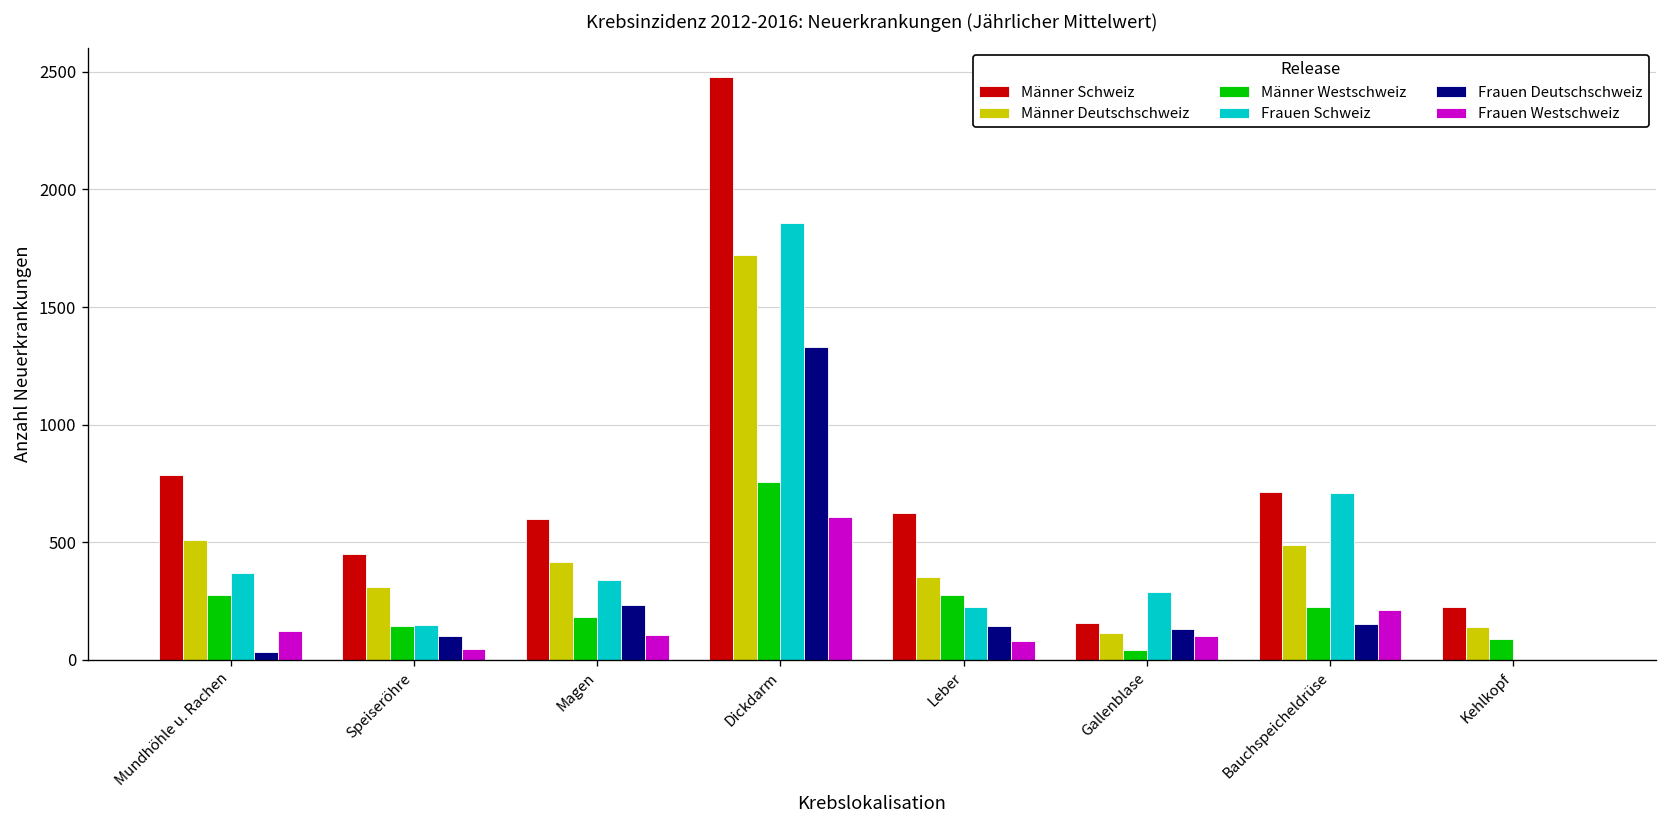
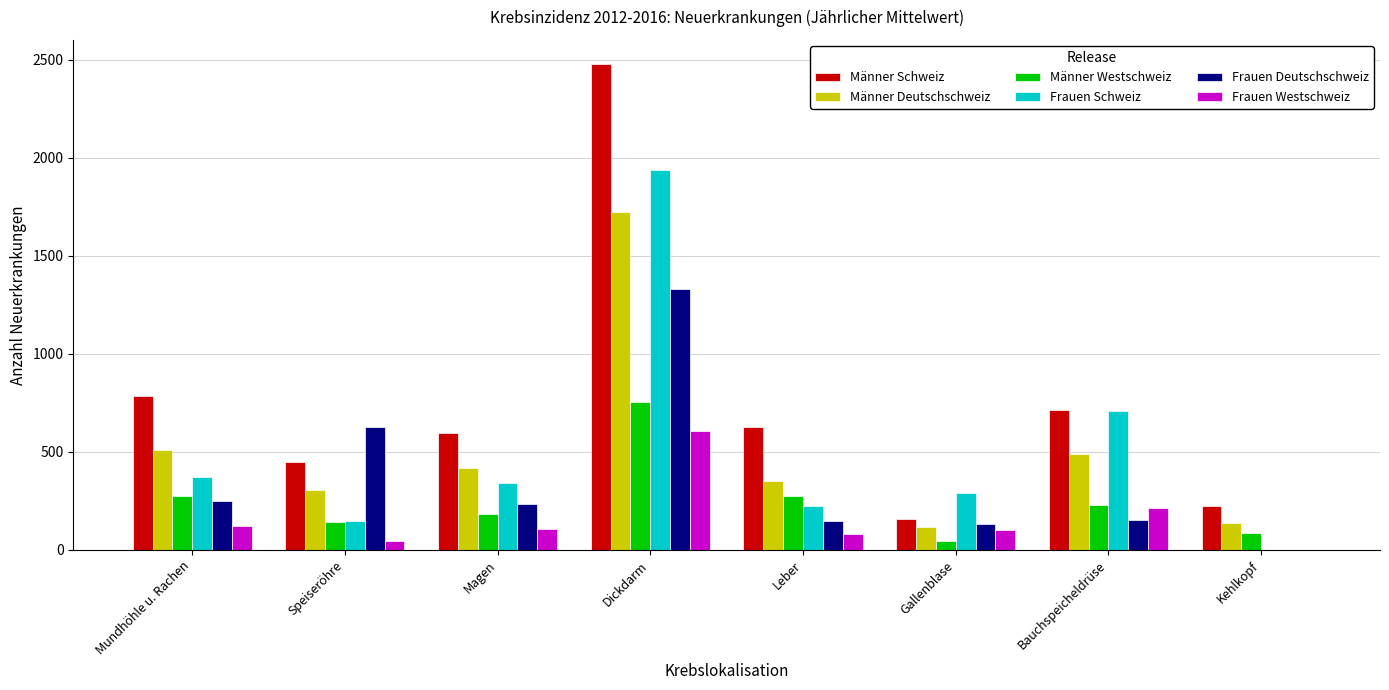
Frauen Deutschschweiz, Mundhöhle u. Rachen: 30 -> 250
Frauen Deutschschweiz, Speiseröhre: 100 -> 630
Frauen Schweiz, Dickdarm: 1860 -> 1940
